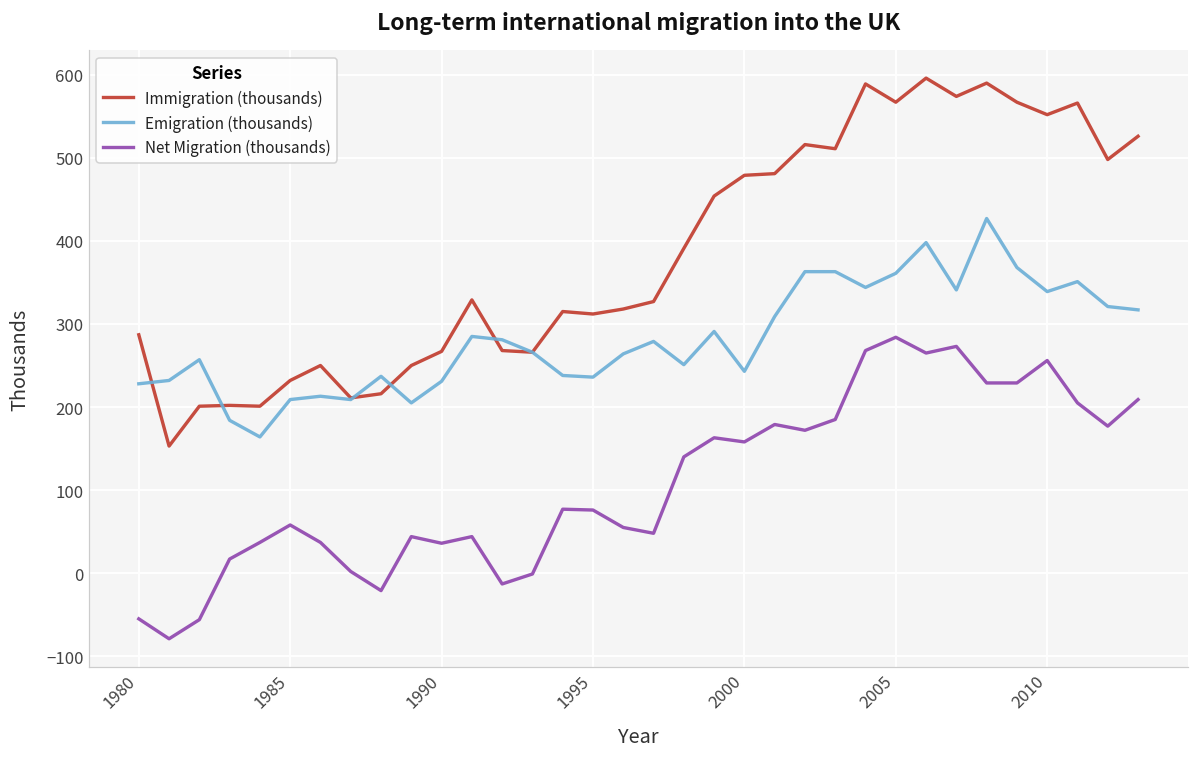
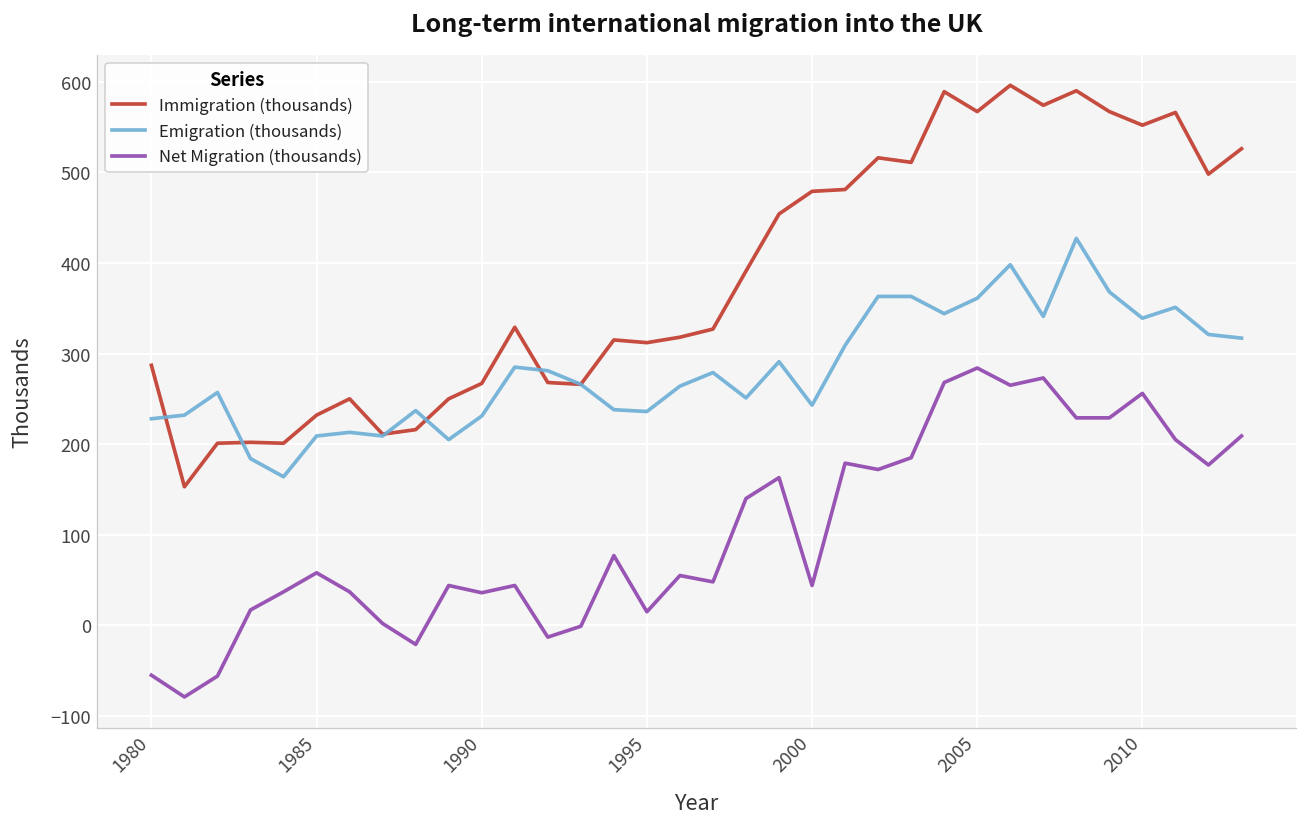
Net Migration (thousands), 1995: 80 -> 20
Net Migration (thousands), 2000: 160 -> 40
